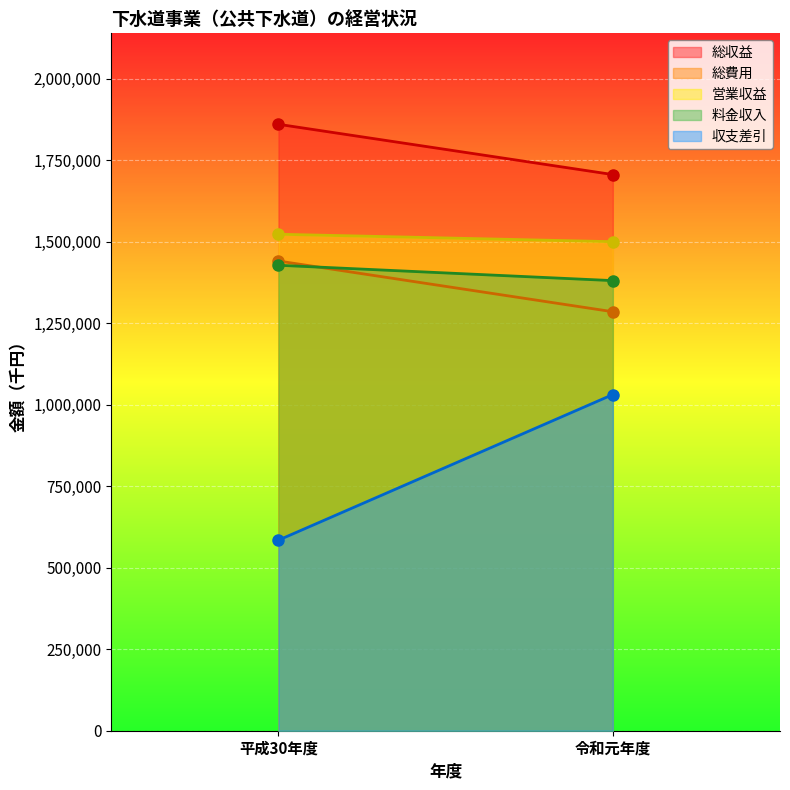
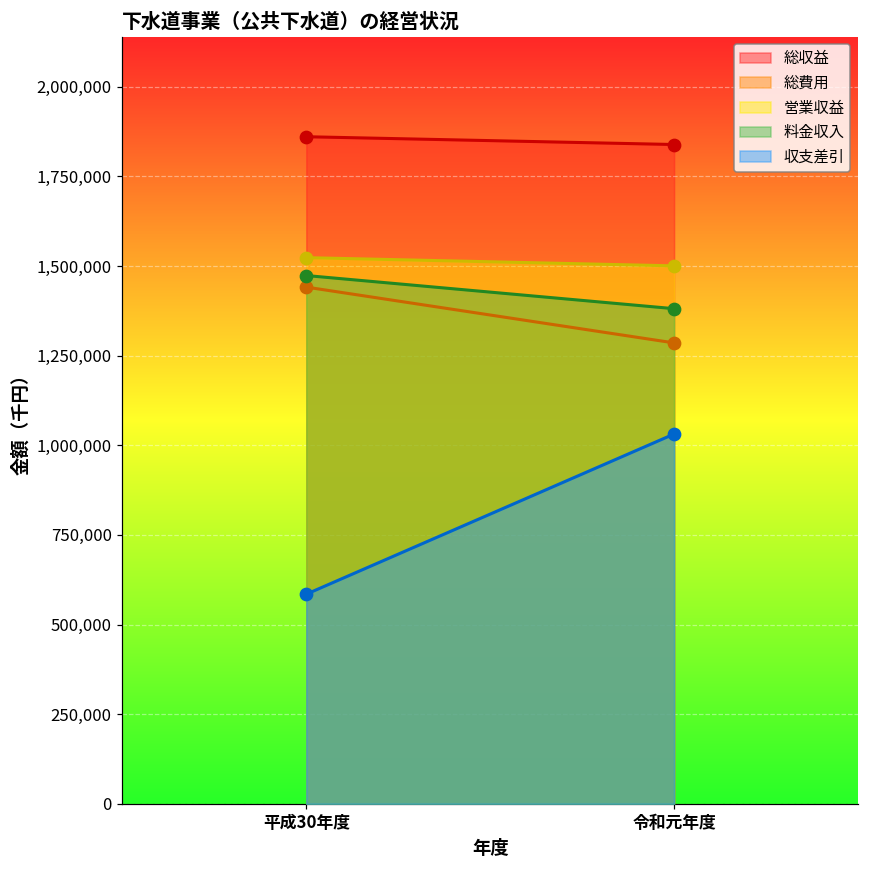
料金収入, 平成30年度: 1,430,000 -> 1,470,000
総収益, 令和元年度: 1,710,000 -> 1,840,000
